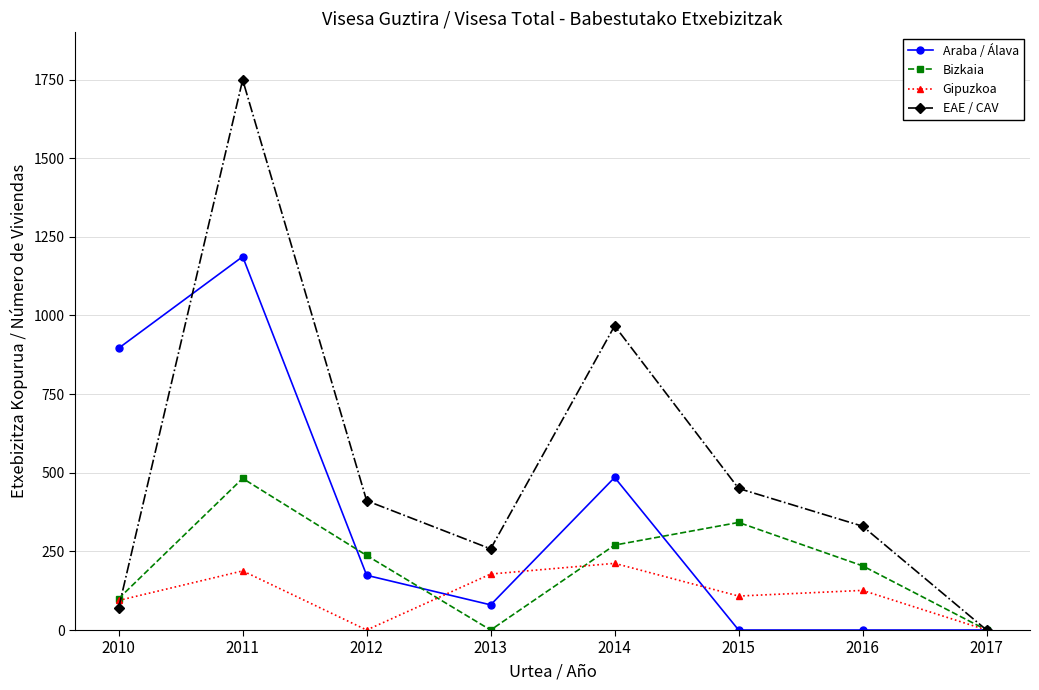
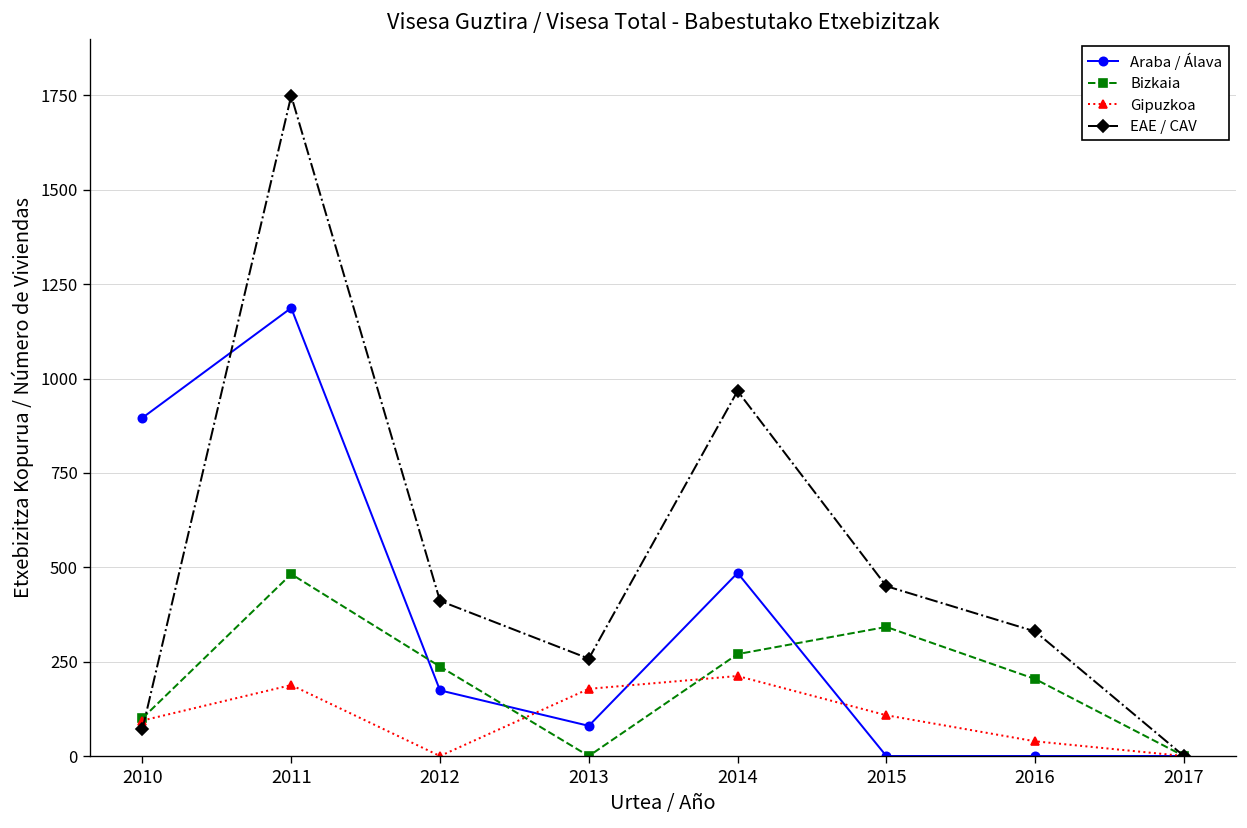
Gipuzkoa, 2016: 130 -> 40
